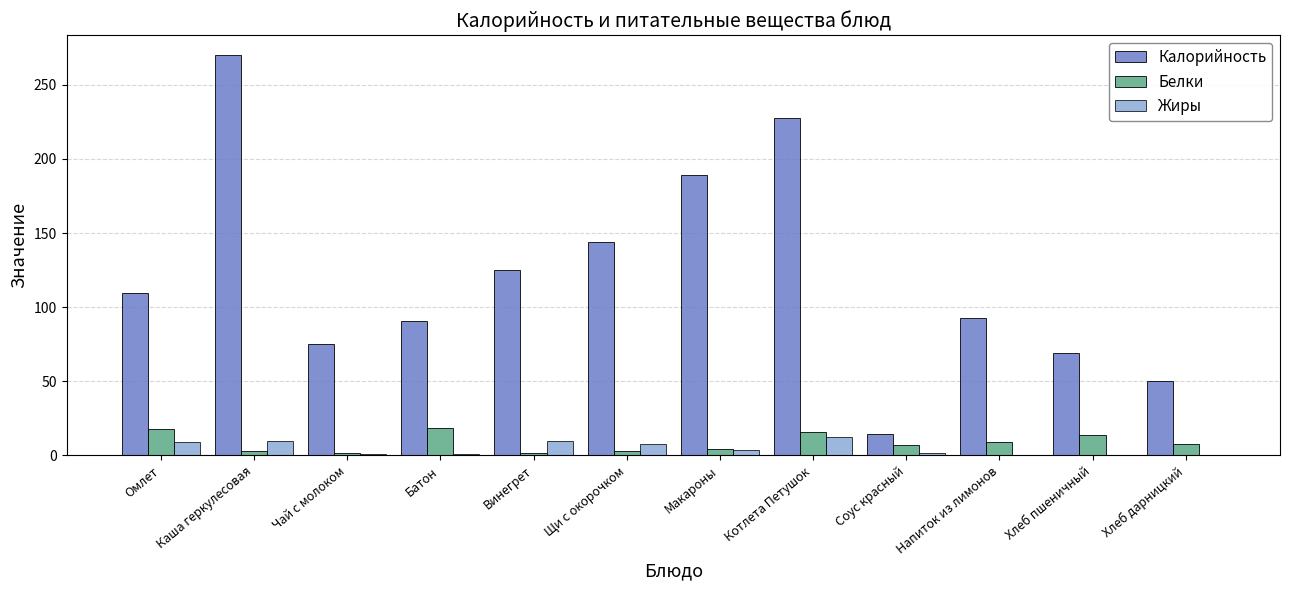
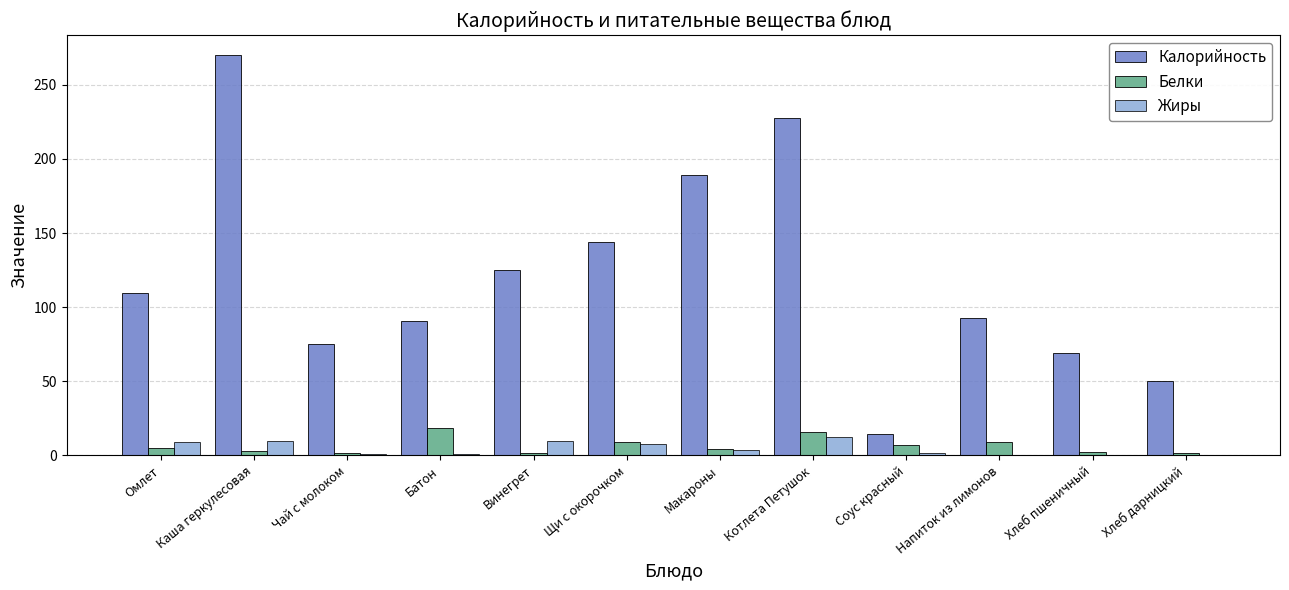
Белки, Омлет: 18 -> 5
Белки, Щи с окорочком: 3 -> 9
Белки, Хлеб пшеничный: 13 -> 2
Белки, Хлеб дарницкий: 8 -> 2
